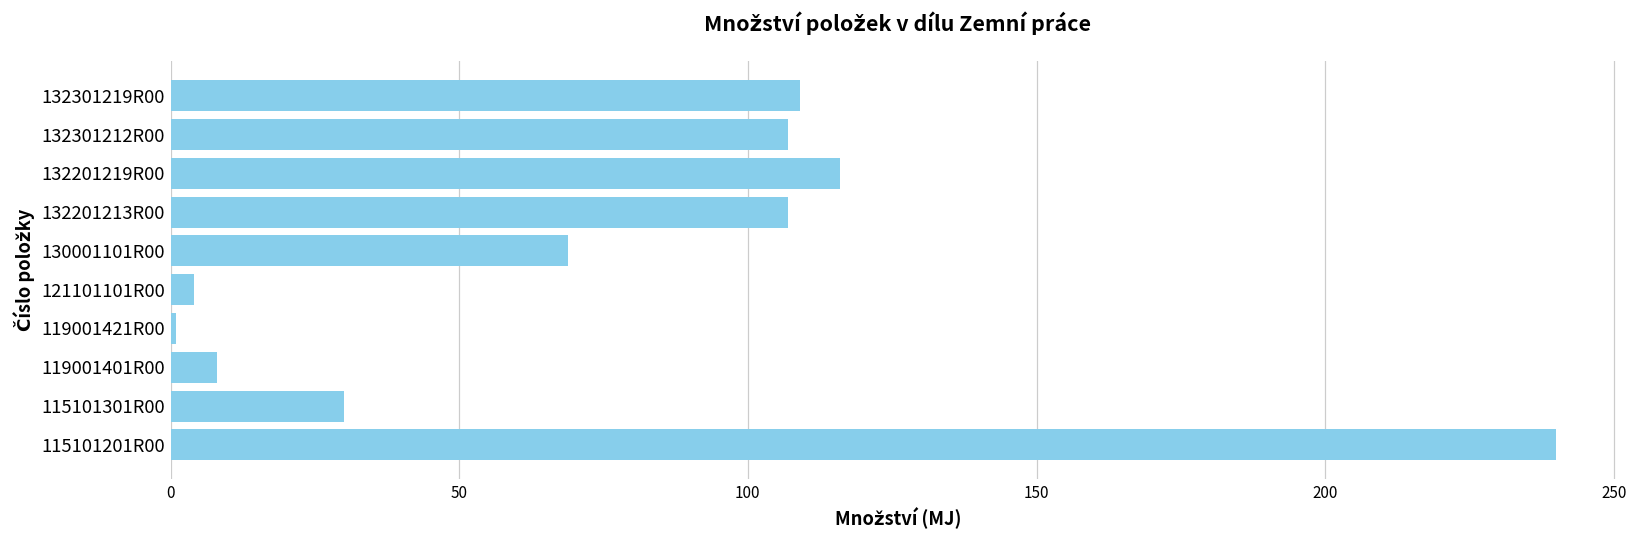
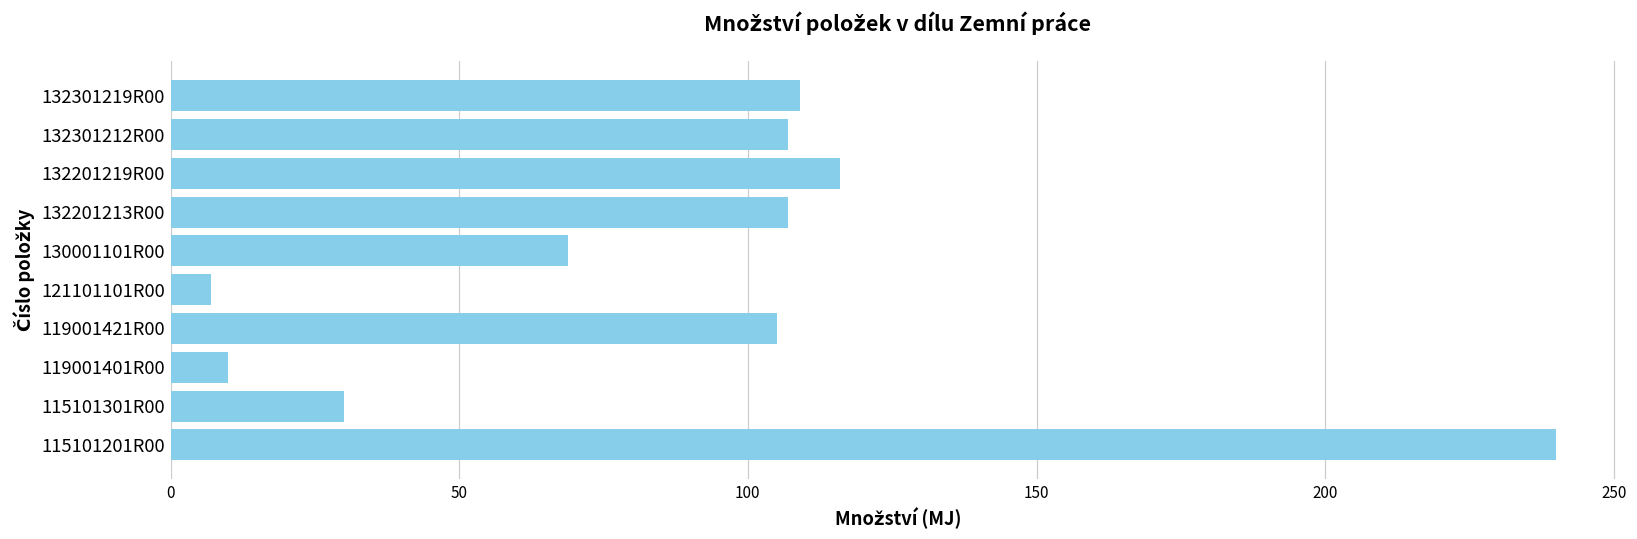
121101101R00: 4 -> 7
119001421R00: 1 -> 105
119001401R00: 8 -> 10
